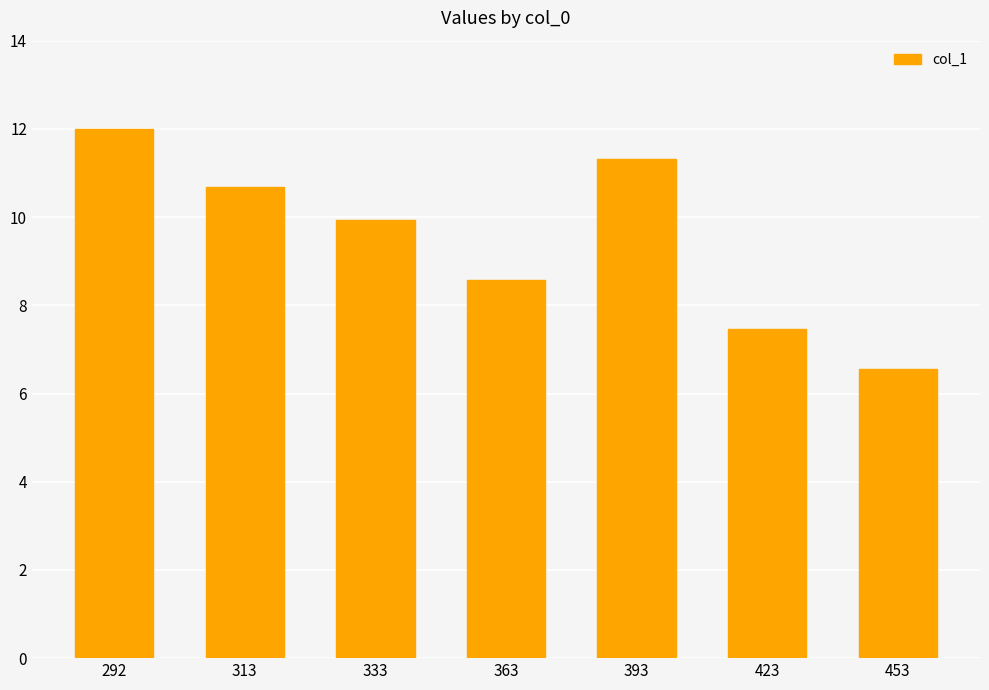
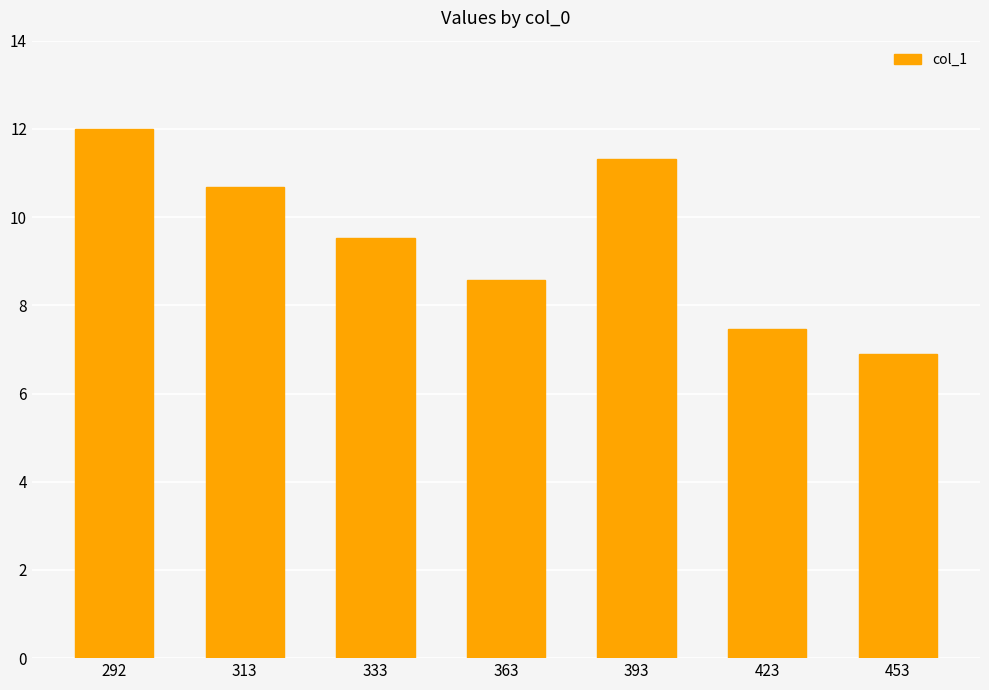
333: 9.9 -> 9.5
453: 6.6 -> 6.9
